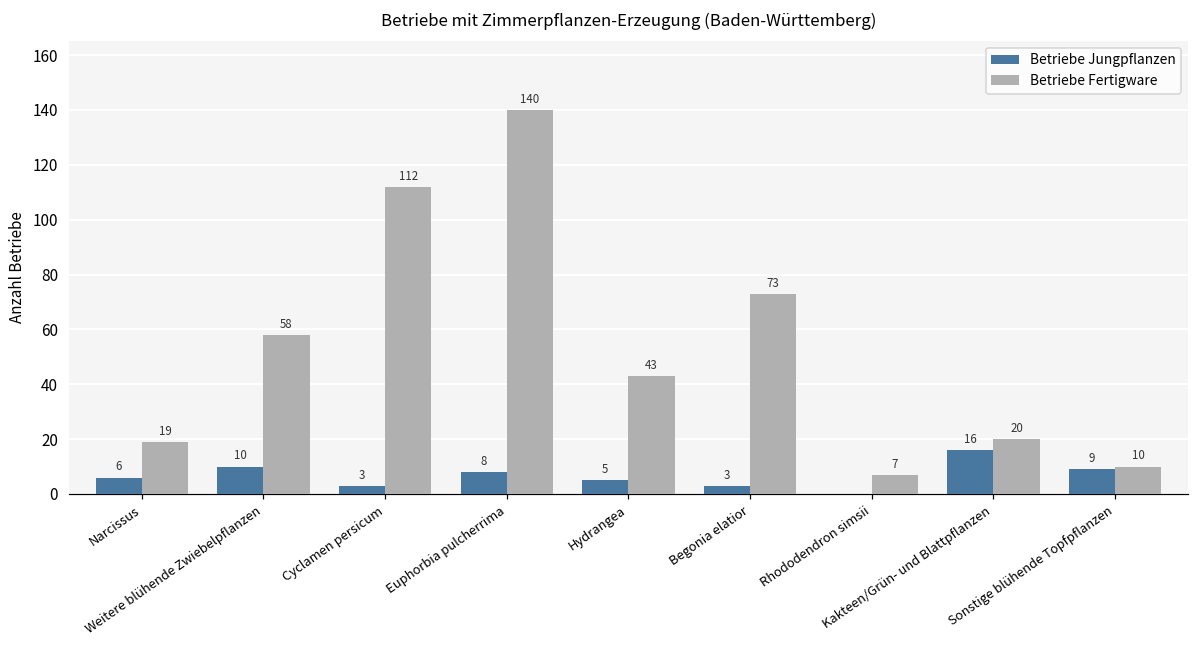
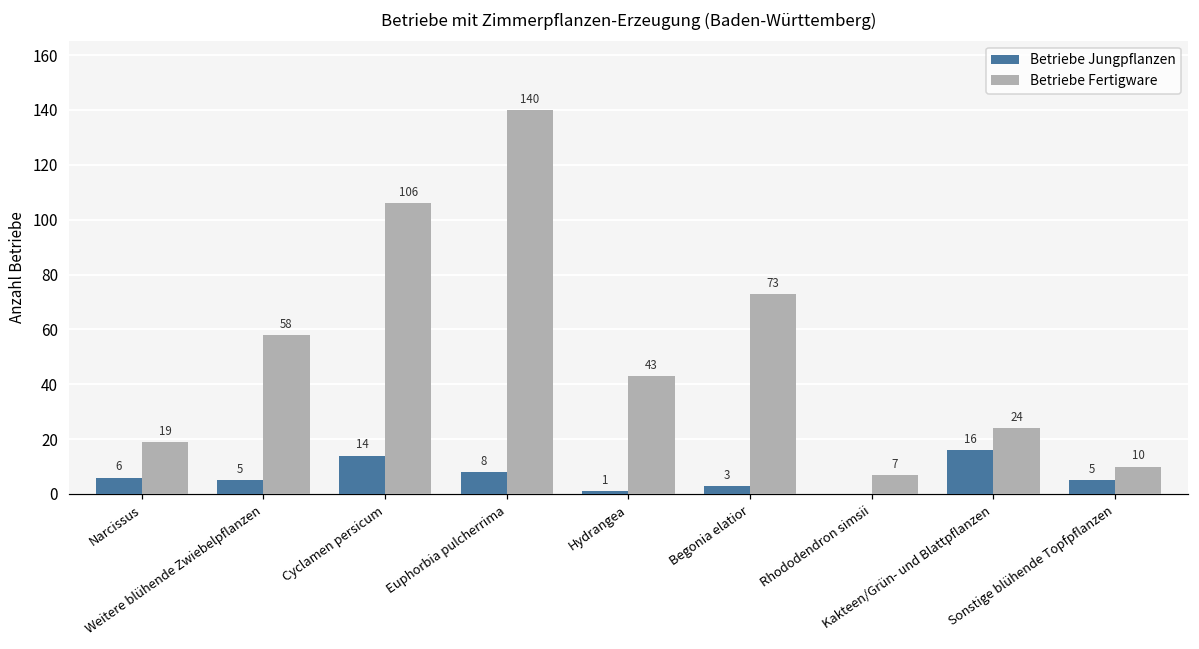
Betriebe Jungpflanzen, Weitere blühende Zwiebelpflanzen: 10 -> 5
Betriebe Jungpflanzen, Cyclamen persicum: 3 -> 14
Betriebe Fertigware, Cyclamen persicum: 112 -> 106
Betriebe Jungpflanzen, Hydrangea: 5 -> 1
Betriebe Fertigware, Kakteen/Grün- und Blattpflanzen: 20 -> 24
Betriebe Jungpflanzen, Sonstige blühende Topfpflanzen: 9 -> 5
